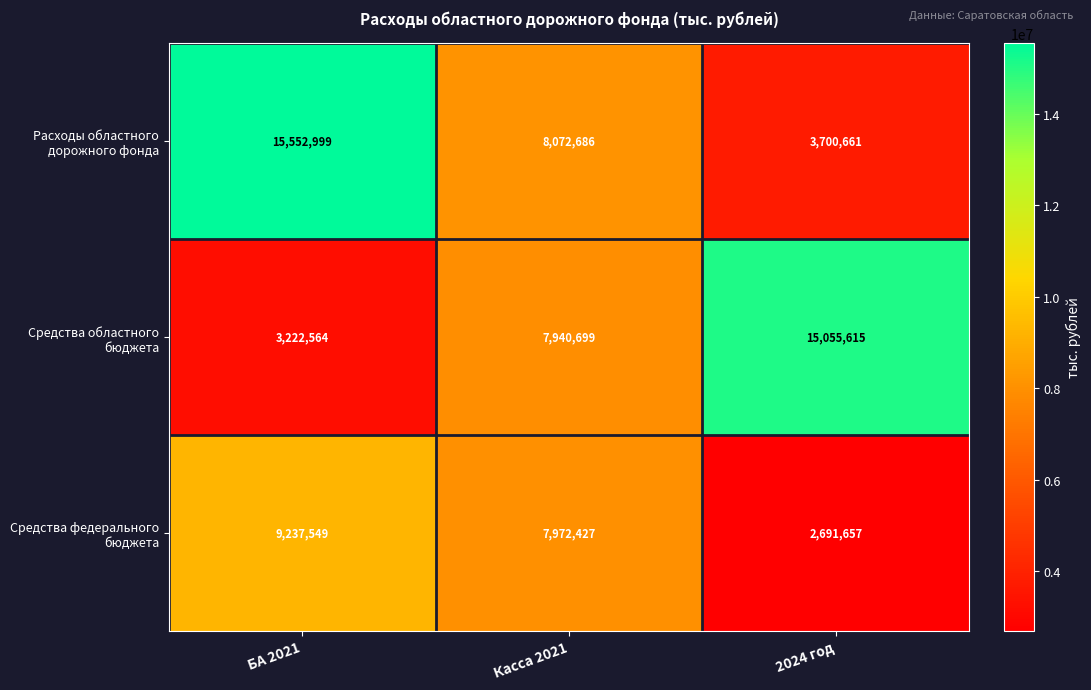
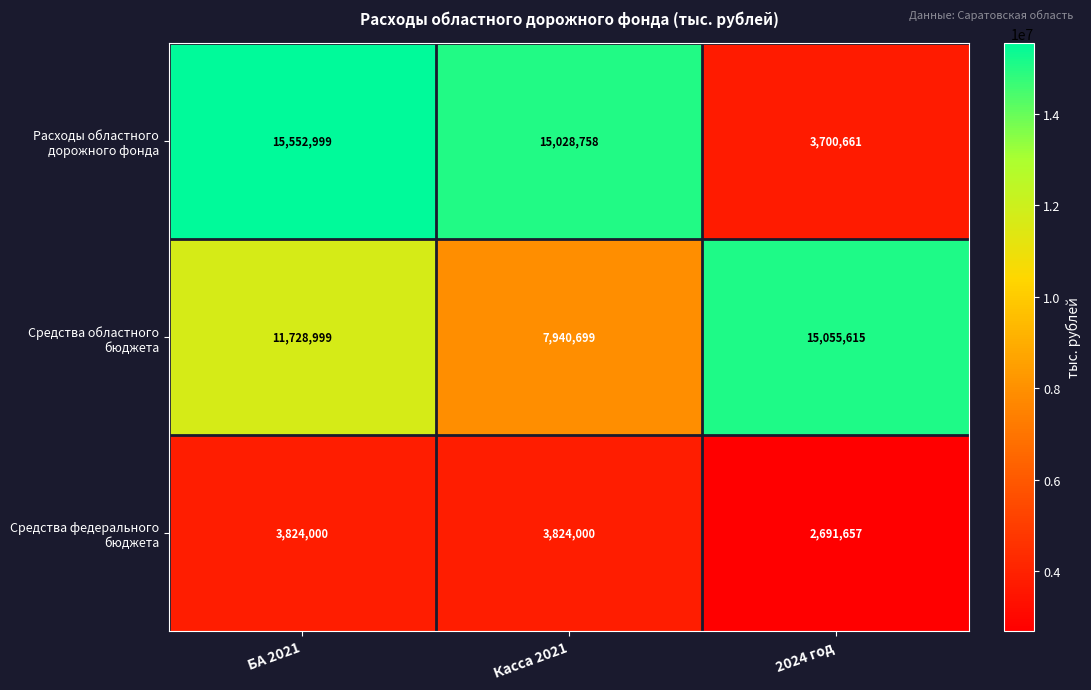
Расходы областного дорожного фонда, Касса 2021: 8,072,686 -> 15,028,758
Средства областного бюджета, БА 2021: 3,222,564 -> 11,728,999
Средства федерального бюджета, БА 2021: 9,237,549 -> 3,824,000
Средства федерального бюджета, Касса 2021: 7,972,427 -> 3,824,000
